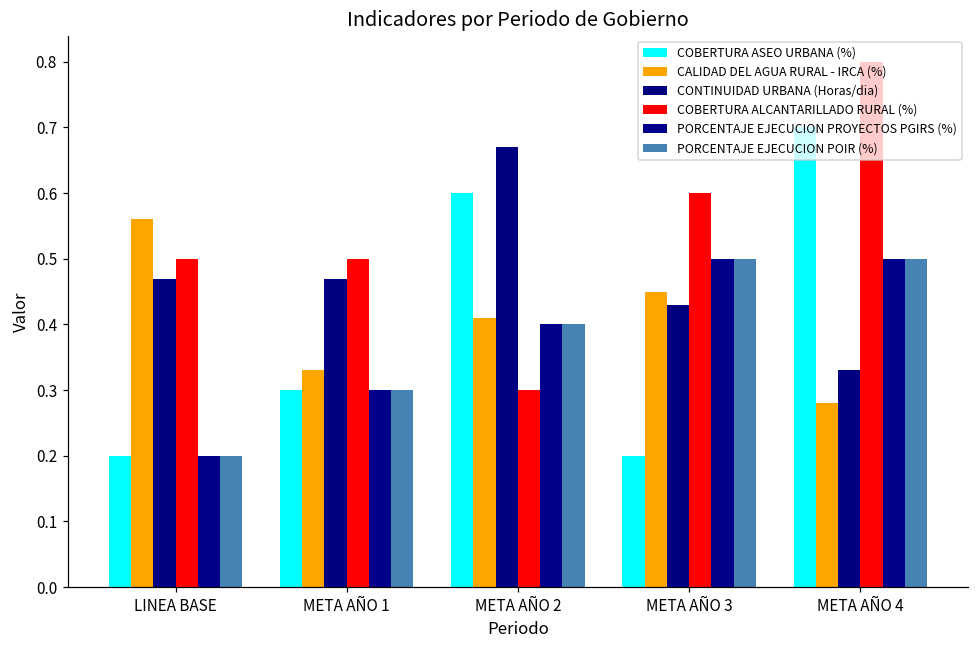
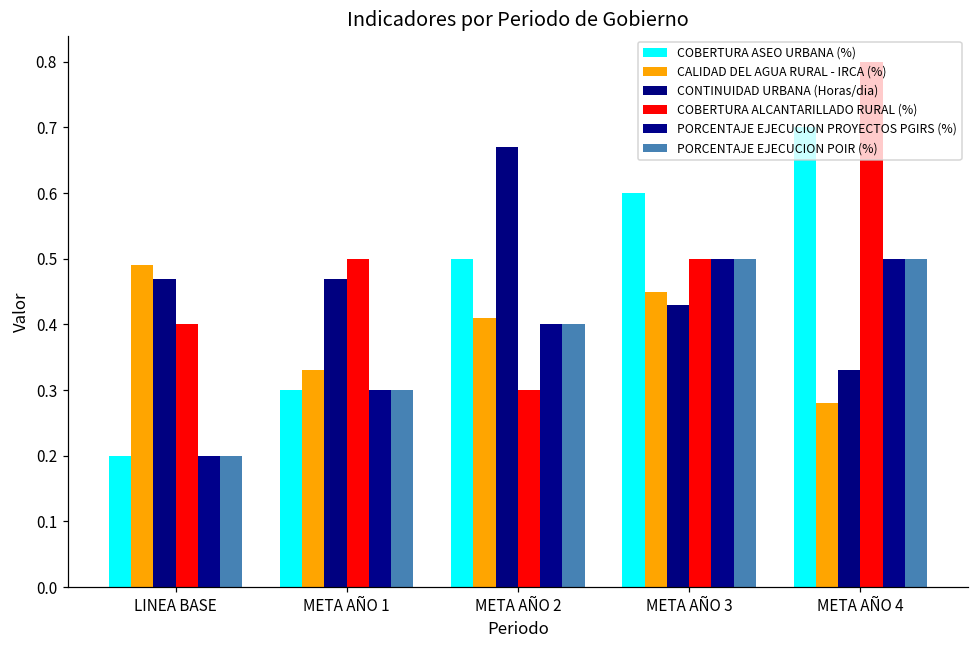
CALIDAD DEL AGUA RURAL - IRCA (%), LINEA BASE: 0.56 -> 0.49
COBERTURA ALCANTARILLADO RURAL (%), LINEA BASE: 0.5 -> 0.4
COBERTURA ASEO URBANA (%), META AÑO 2: 0.6 -> 0.5
COBERTURA ASEO URBANA (%), META AÑO 3: 0.2 -> 0.6
COBERTURA ALCANTARILLADO RURAL (%), META AÑO 3: 0.6 -> 0.5
